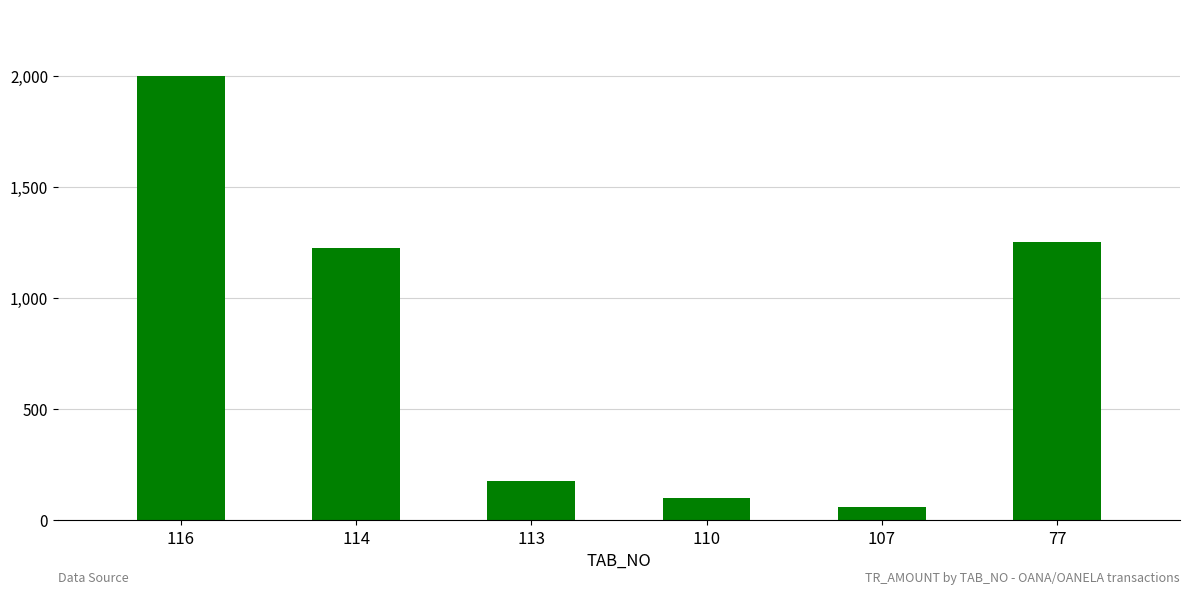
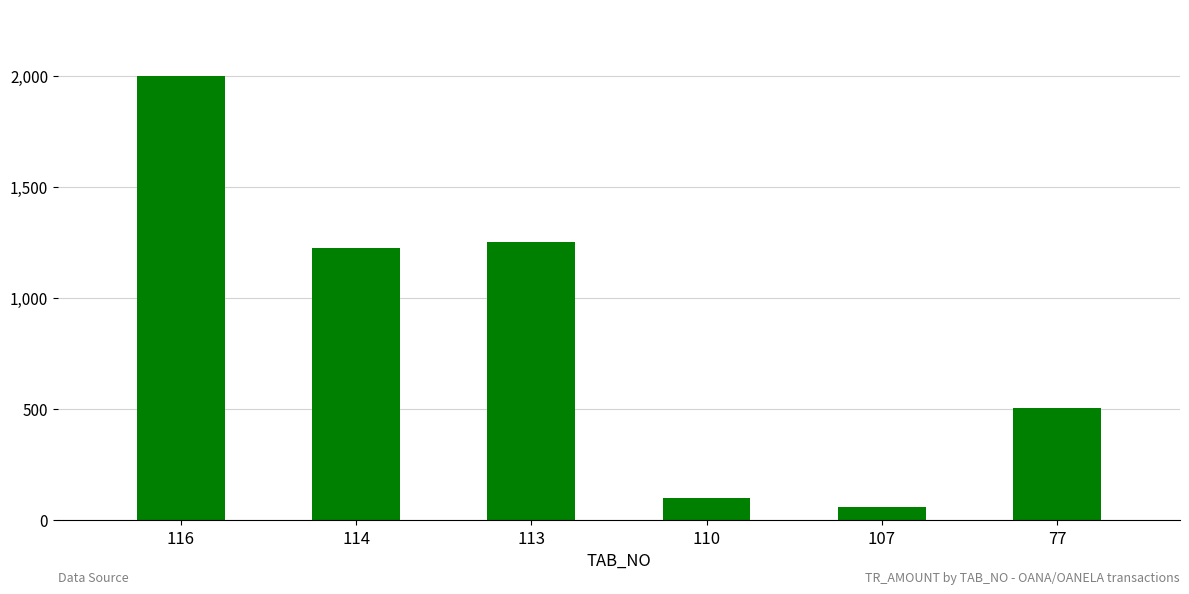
113: 180 -> 1,250
77: 1,250 -> 500
